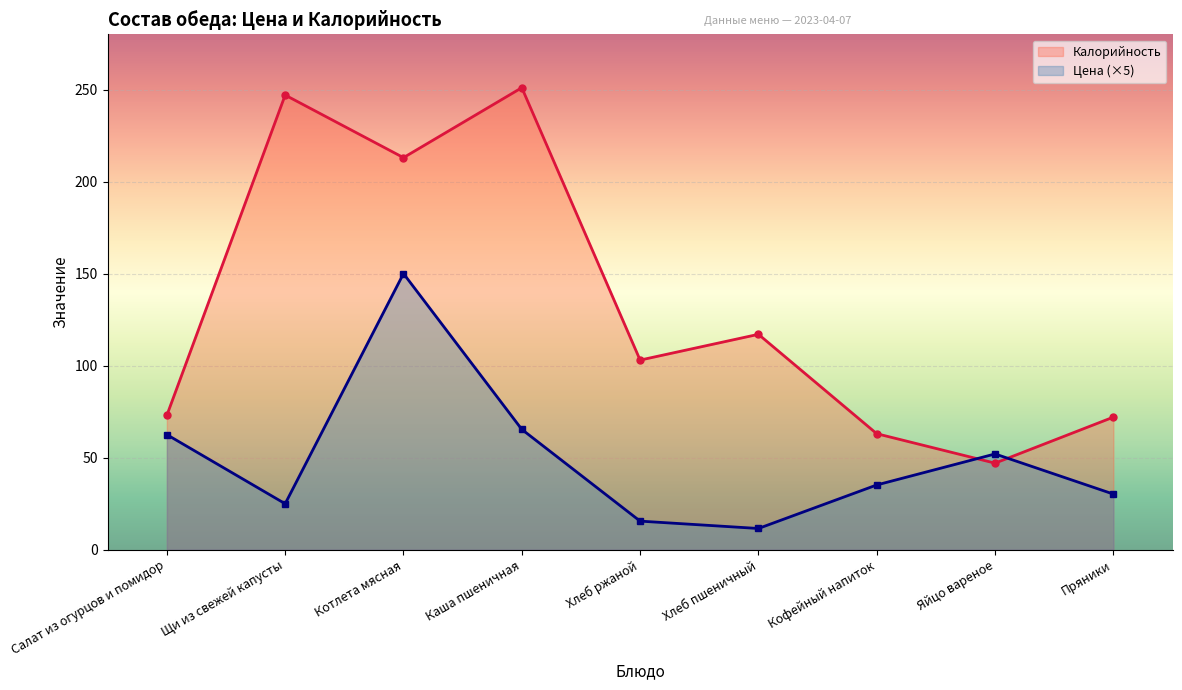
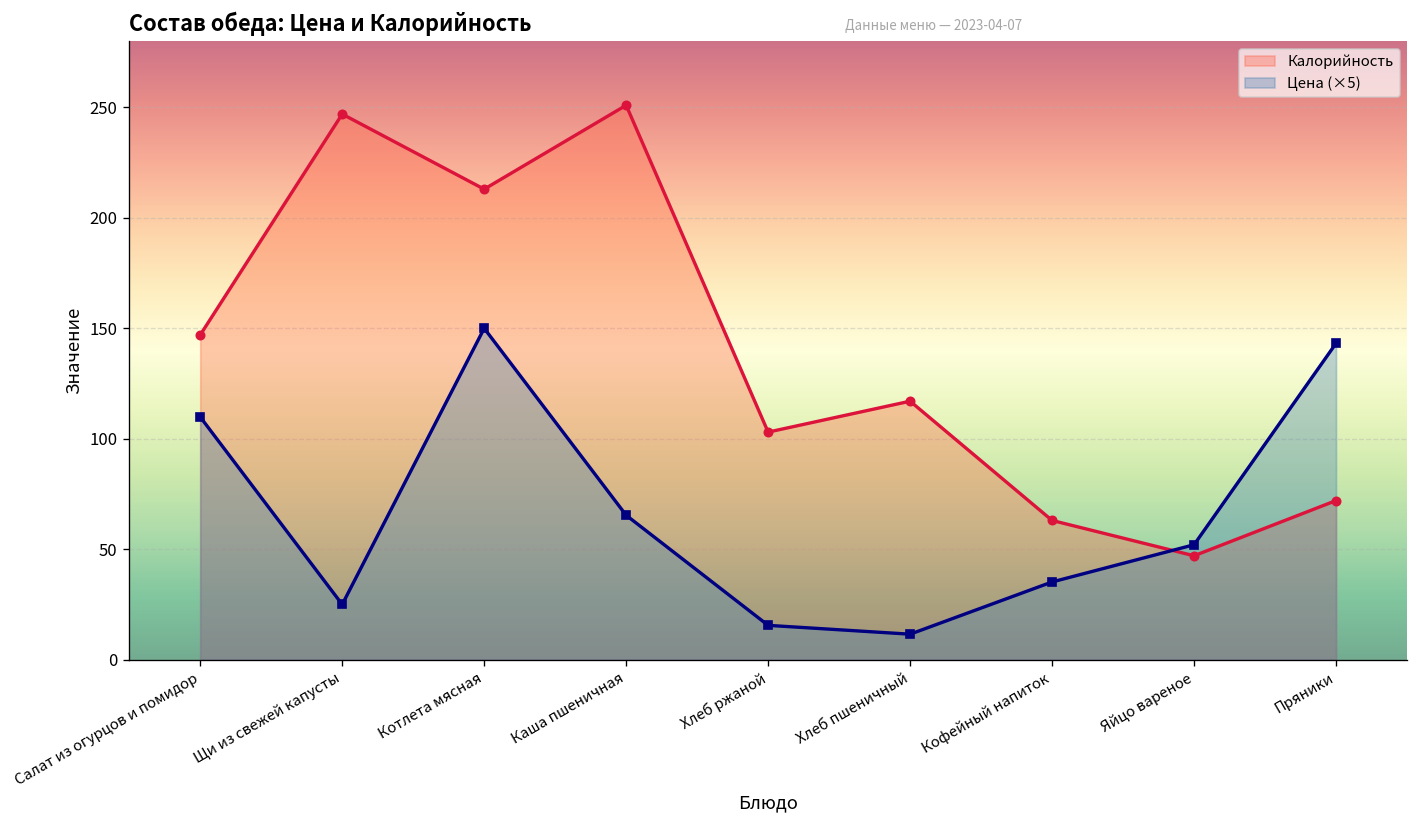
Калорийность, Салат из огурцов и помидор: 73 -> 147
Цена (×5), Салат из огурцов и помидор: 63 -> 110
Цена (×5), Пряники: 30 -> 143
